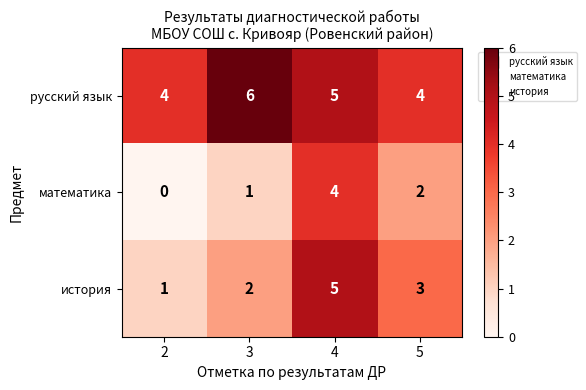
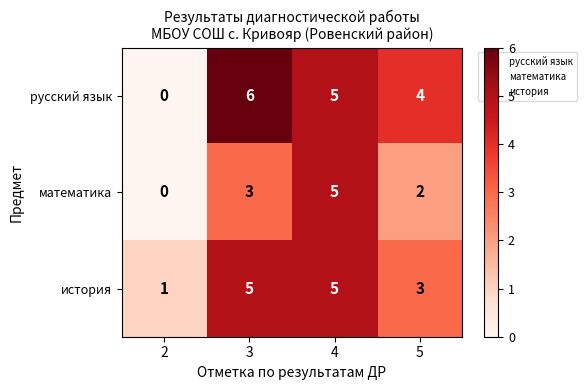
русский язык, 2: 4 -> 0
математика, 3: 1 -> 3
математика, 4: 4 -> 5
история, 3: 2 -> 5
